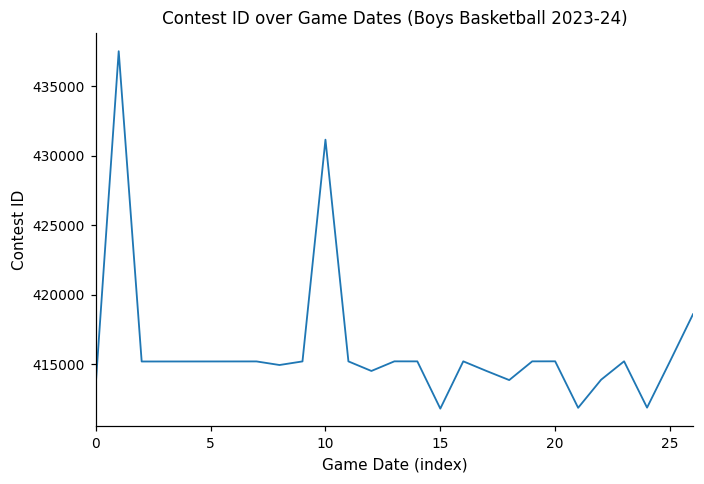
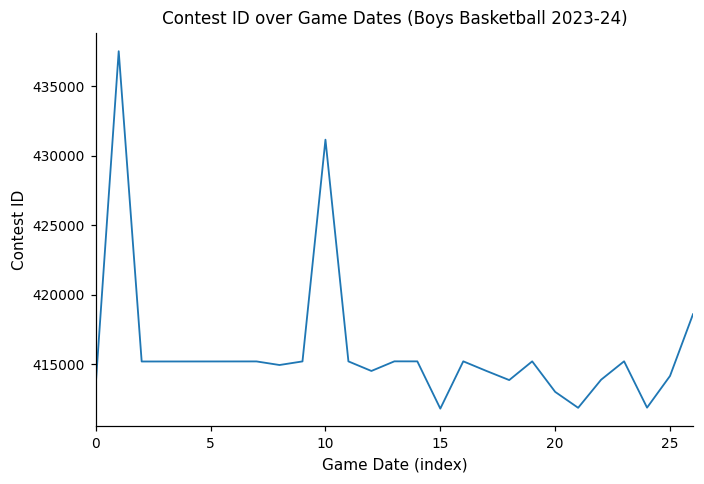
20: 415200 -> 413000
25: 415200 -> 414100
